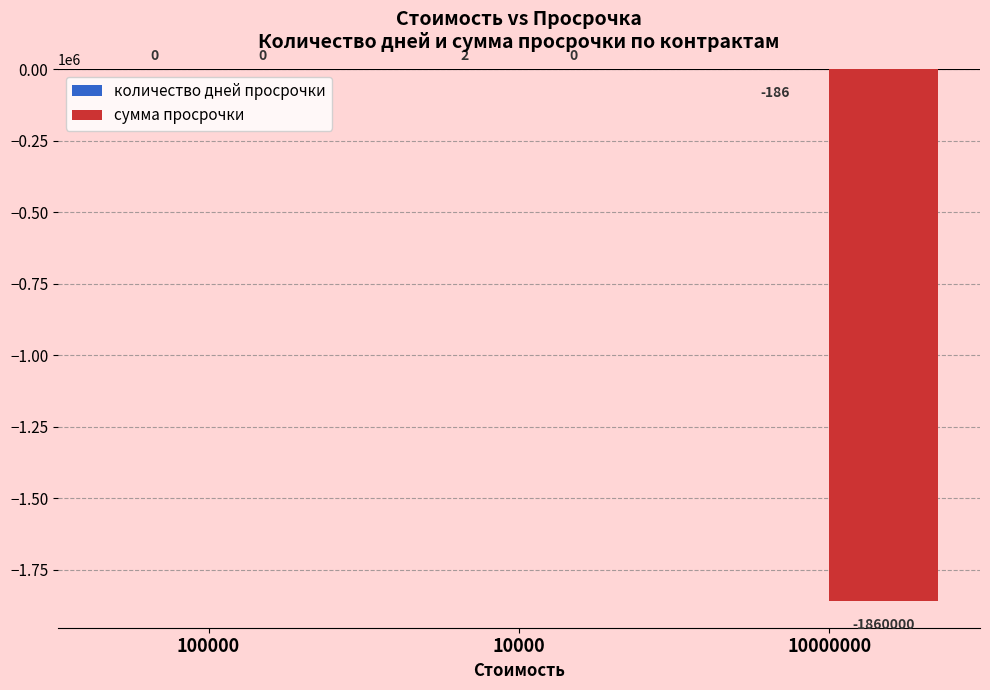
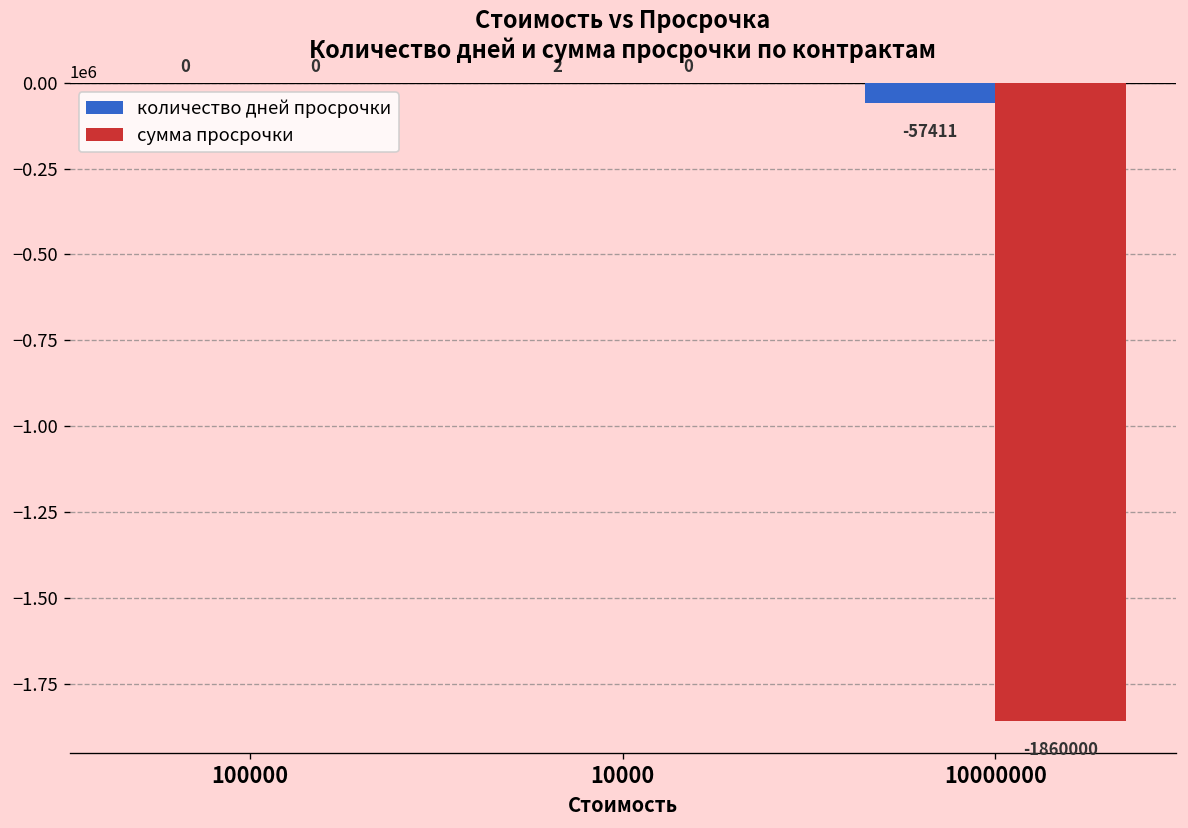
количество дней просрочки, 10000000: -186 -> -57411
